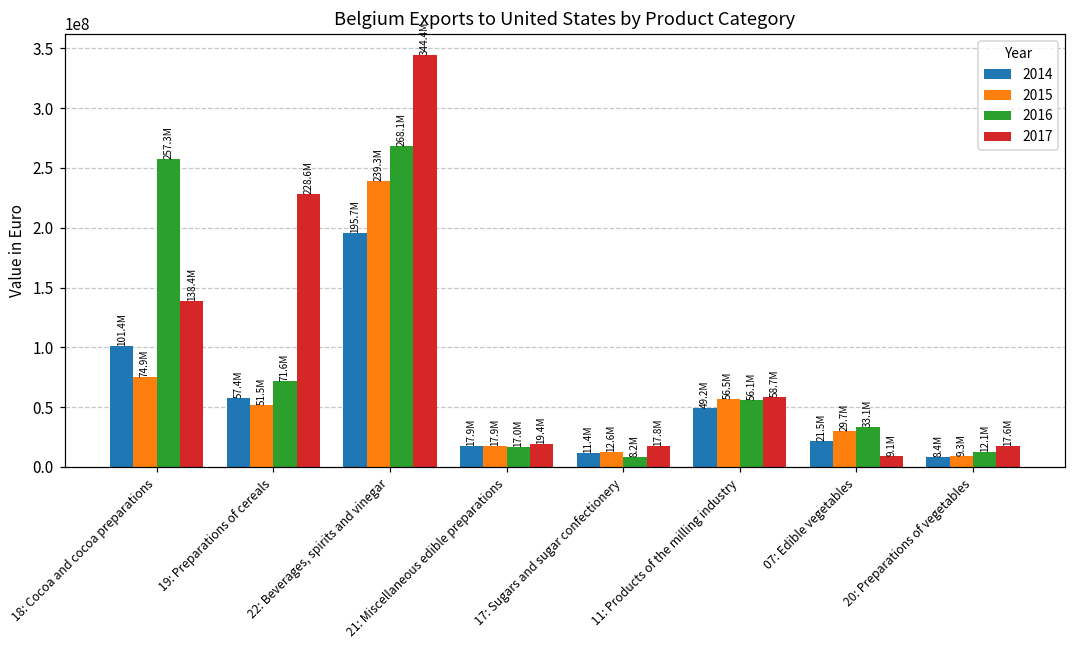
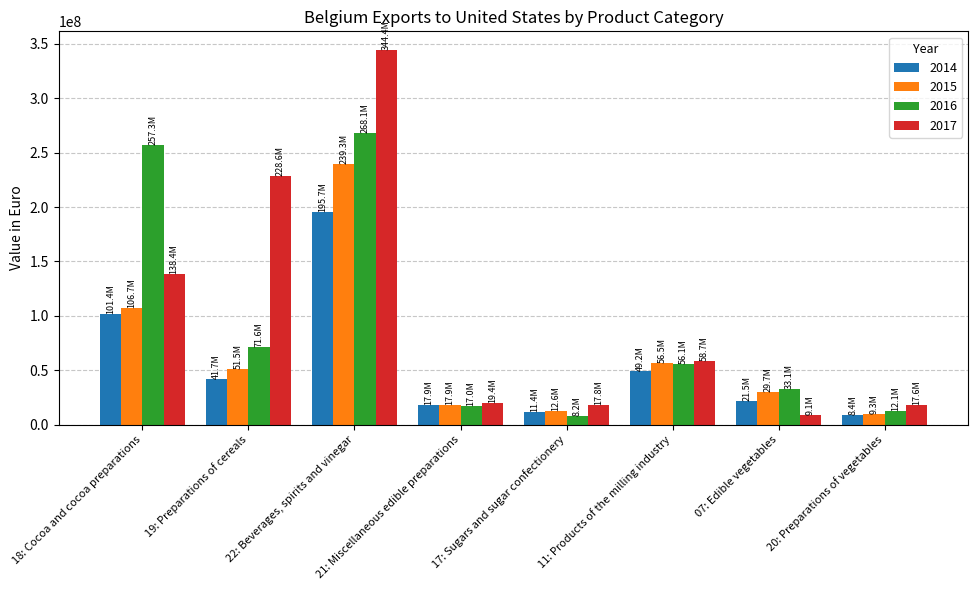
2015, 18: Cocoa and cocoa preparations: 74.9M -> 106.7M
2014, 19: Preparations of cereals: 57.4M -> 41.7M
